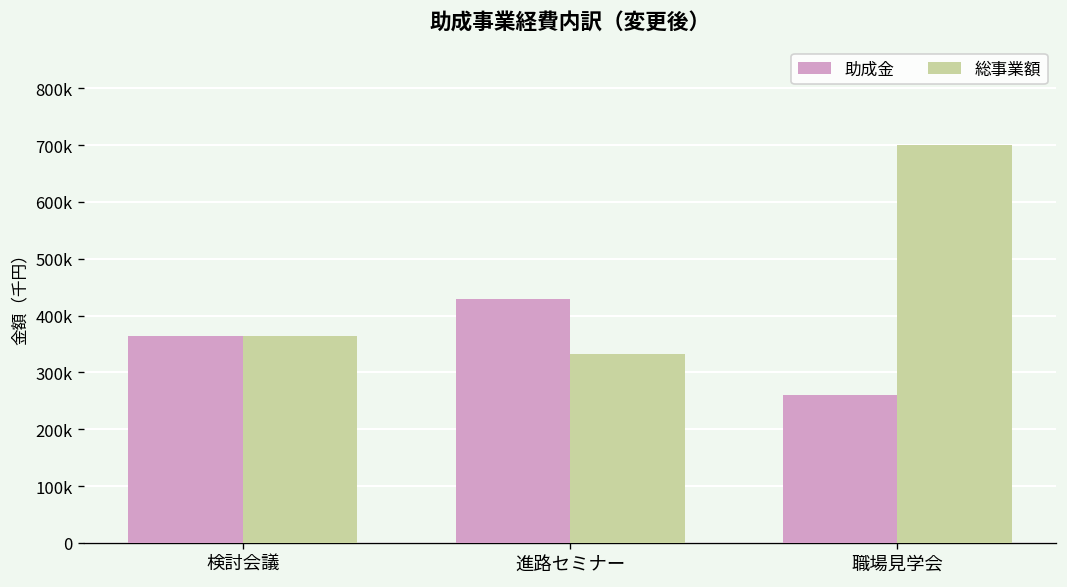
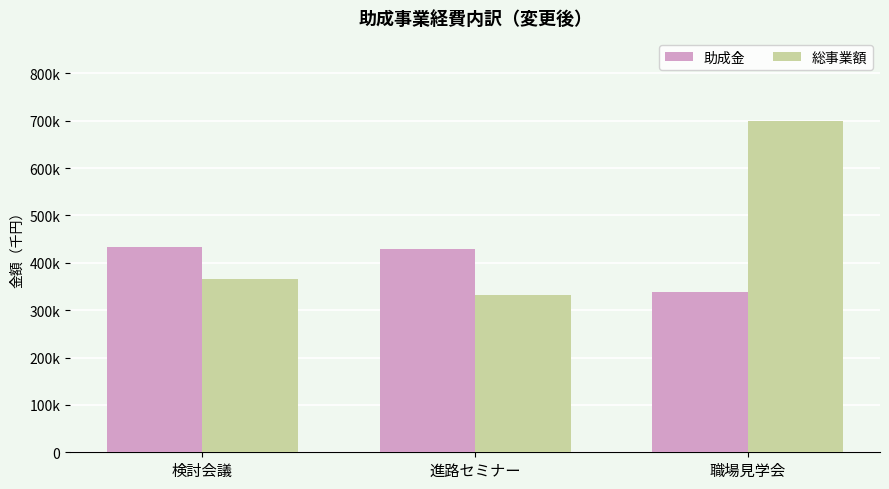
助成金, 検討会議: 370000 -> 430000
助成金, 職場見学会: 260000 -> 340000
